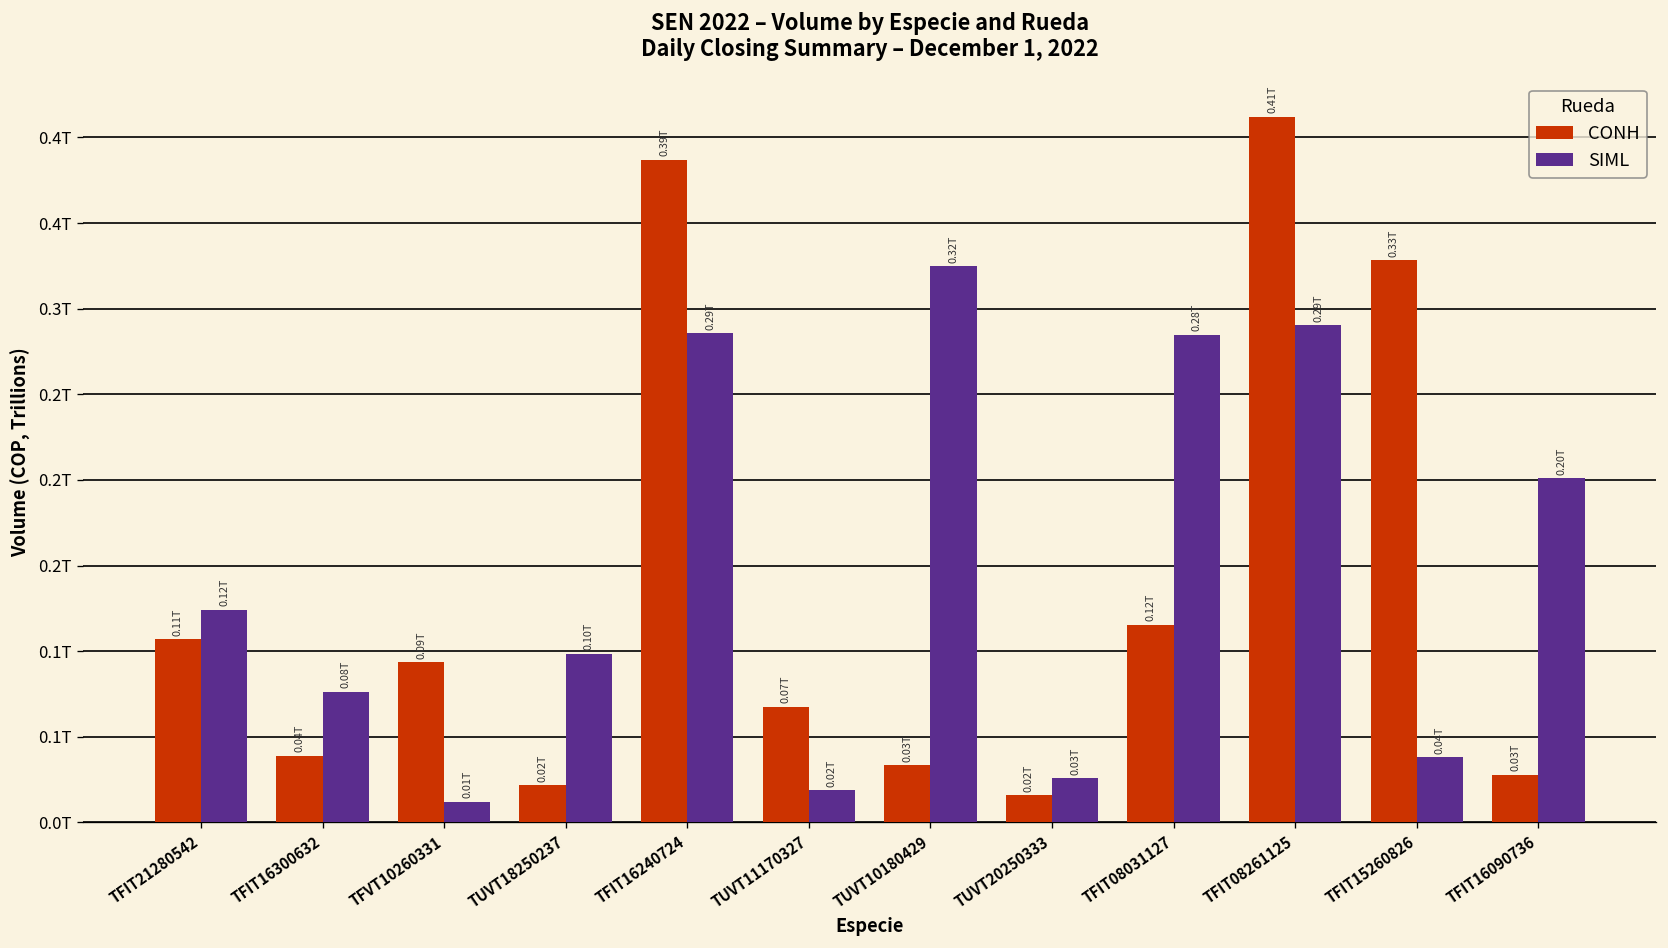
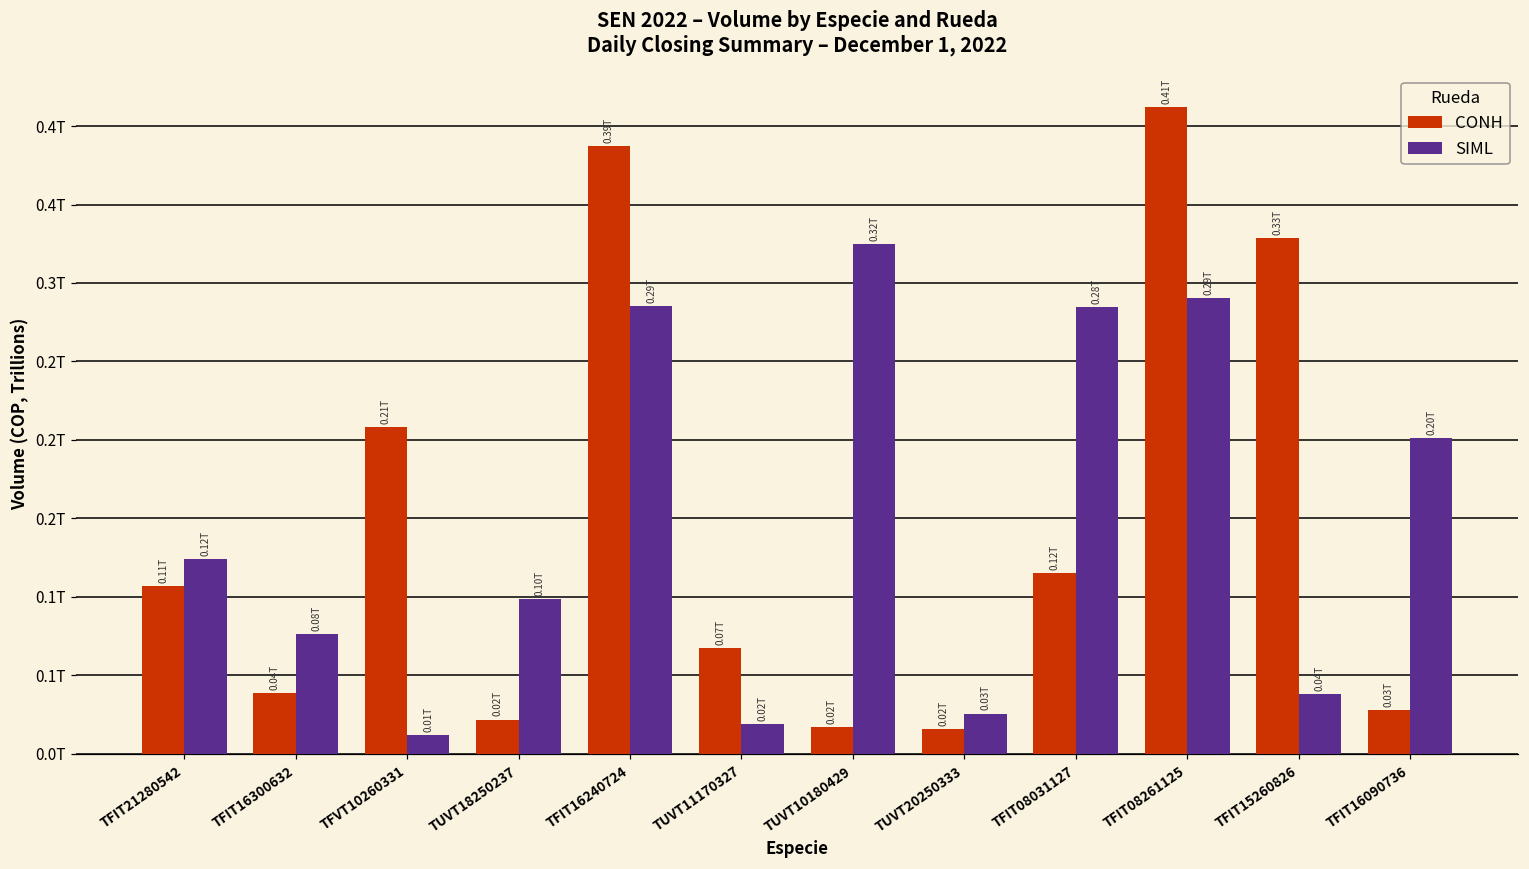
CONH, TFVT10260331: 0.09T -> 0.21T
CONH, TUVT10180429: 0.03T -> 0.02T
